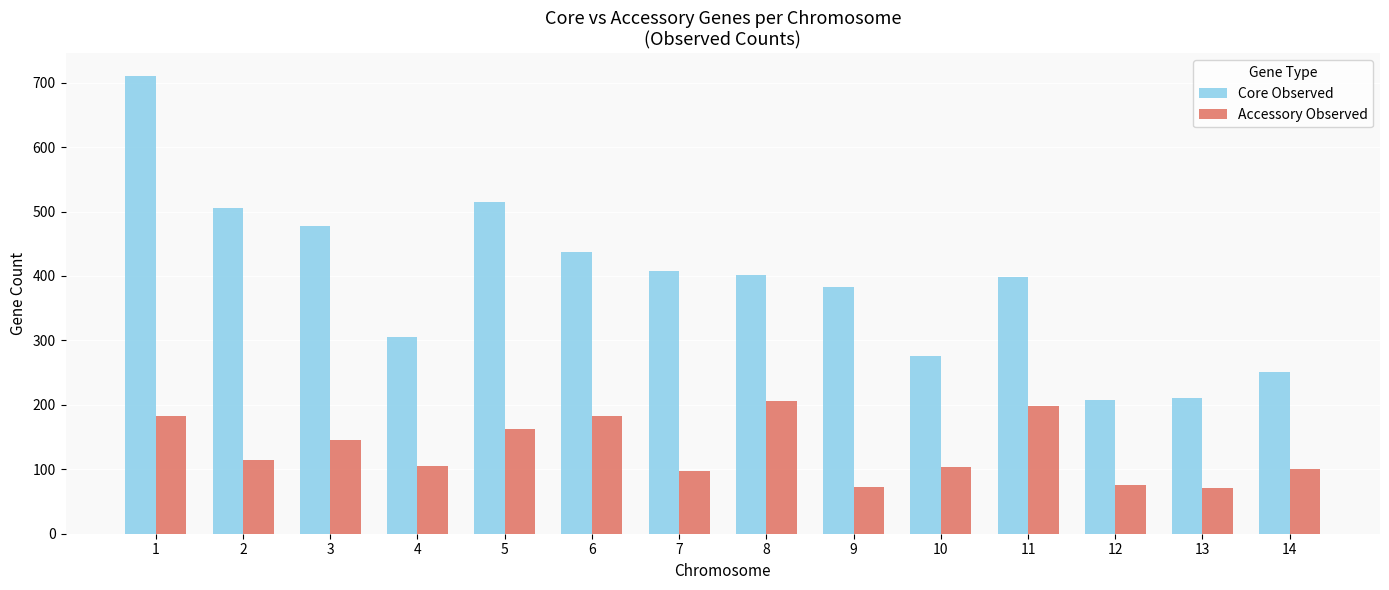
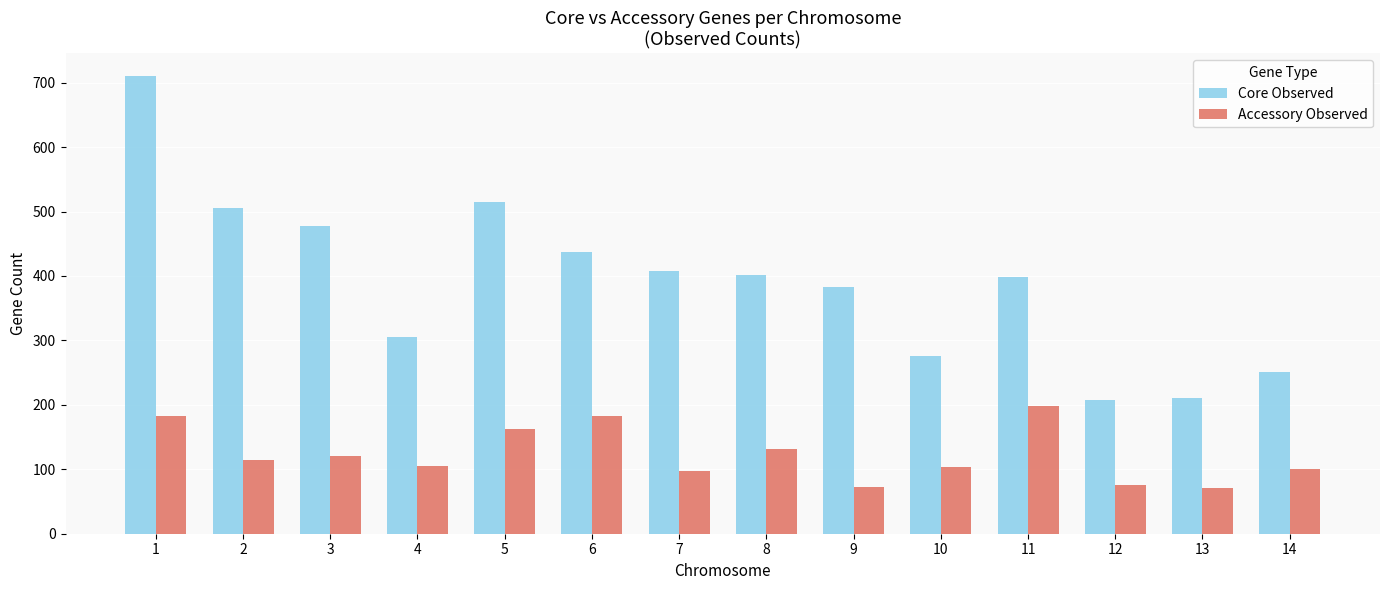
Accessory Observed, 3: 150 -> 120
Accessory Observed, 8: 210 -> 130
